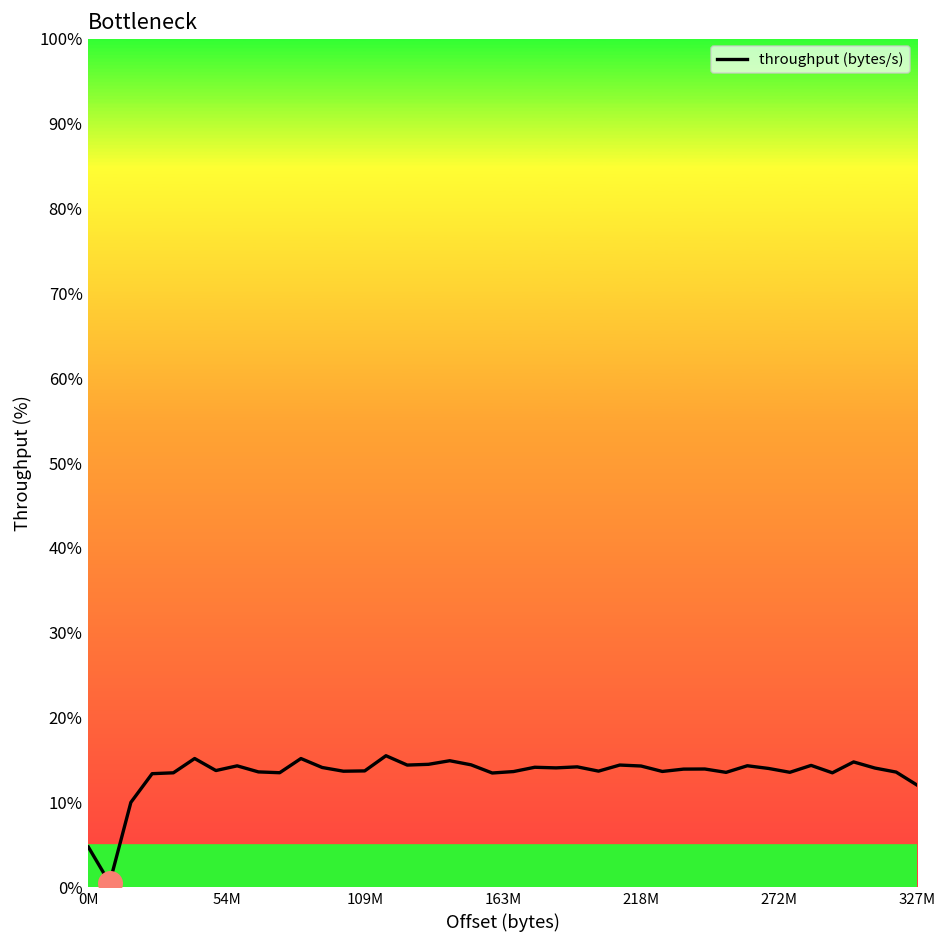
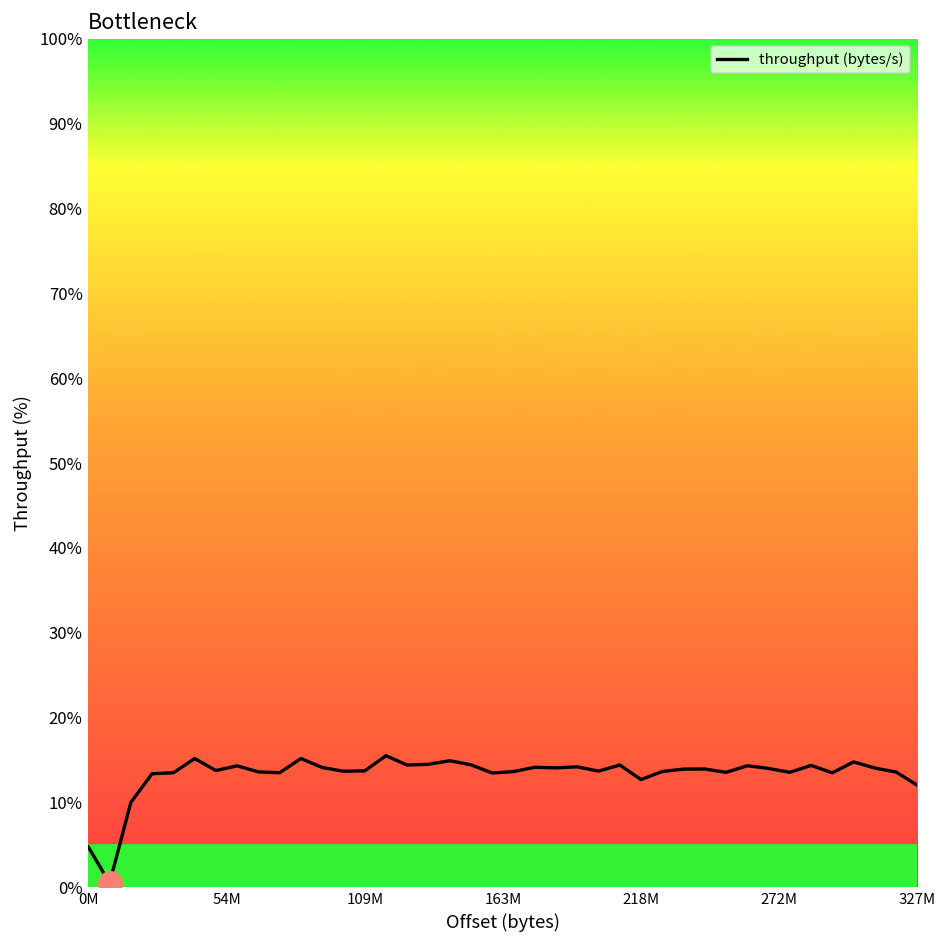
throughput (bytes/s), 218M: 14% -> 13%
